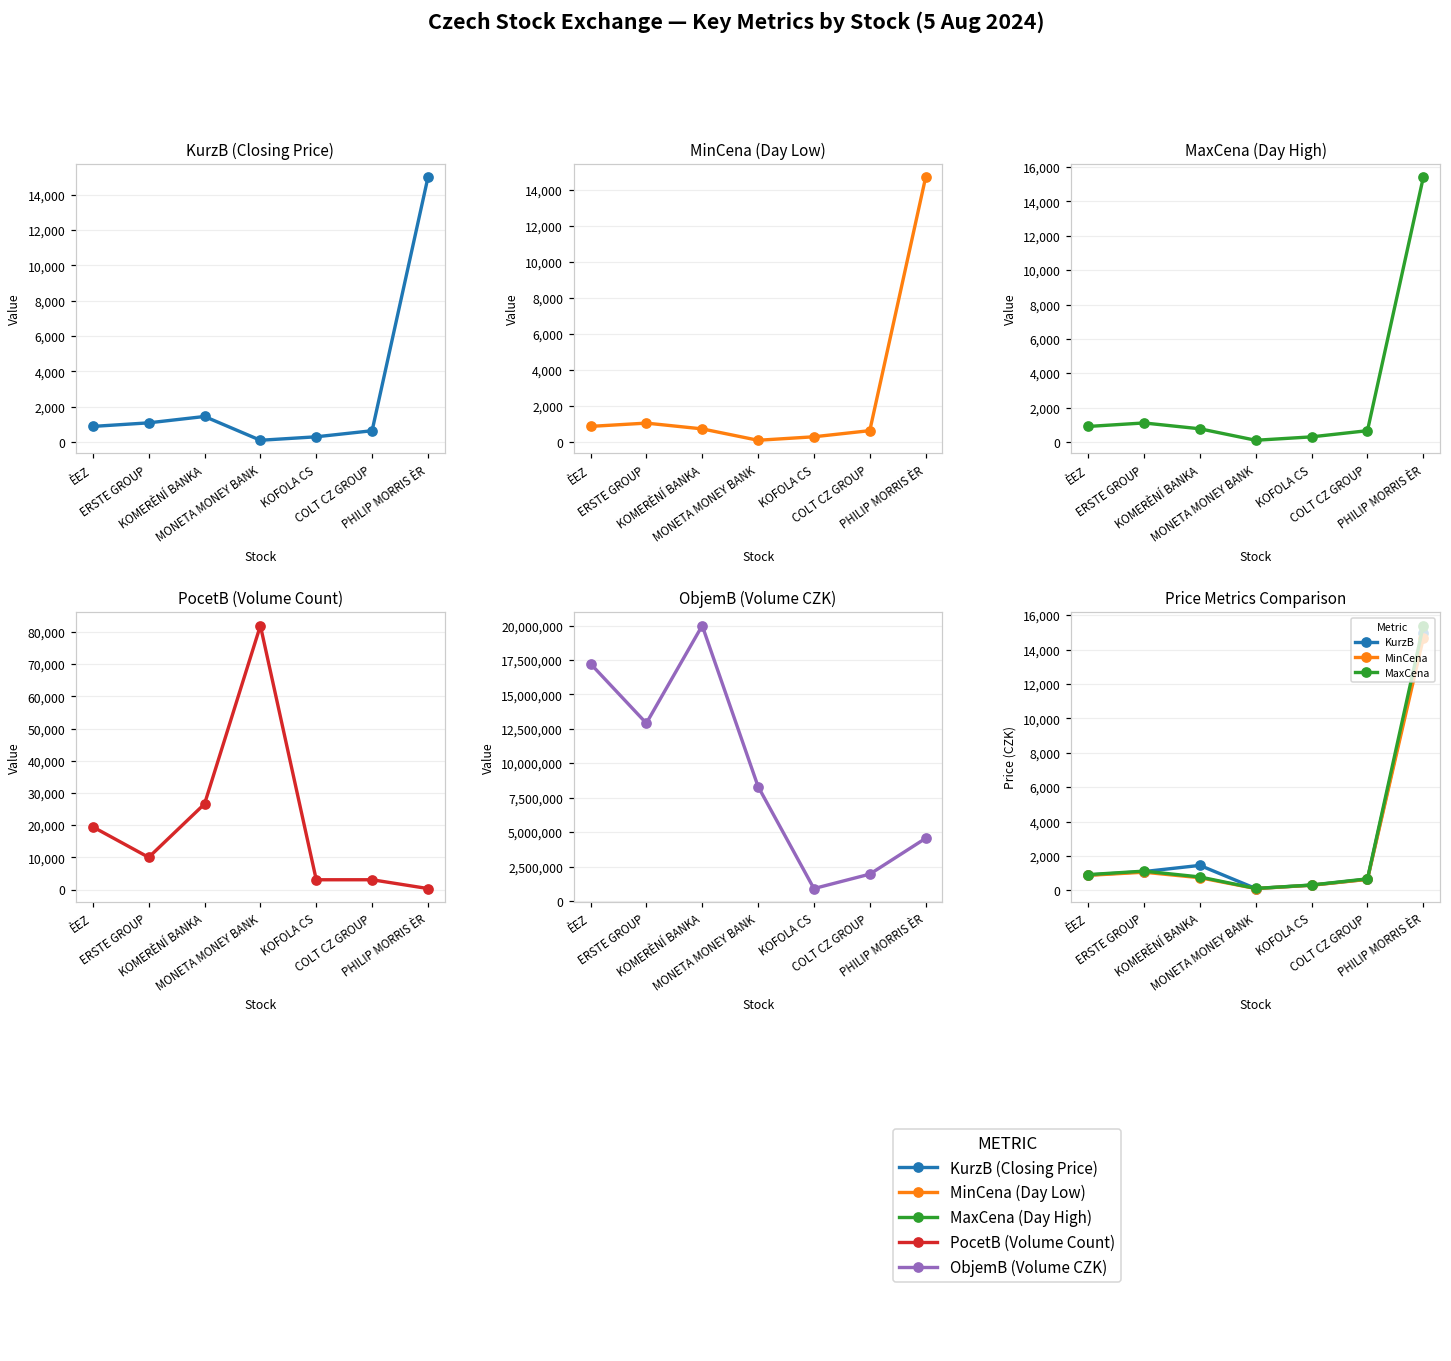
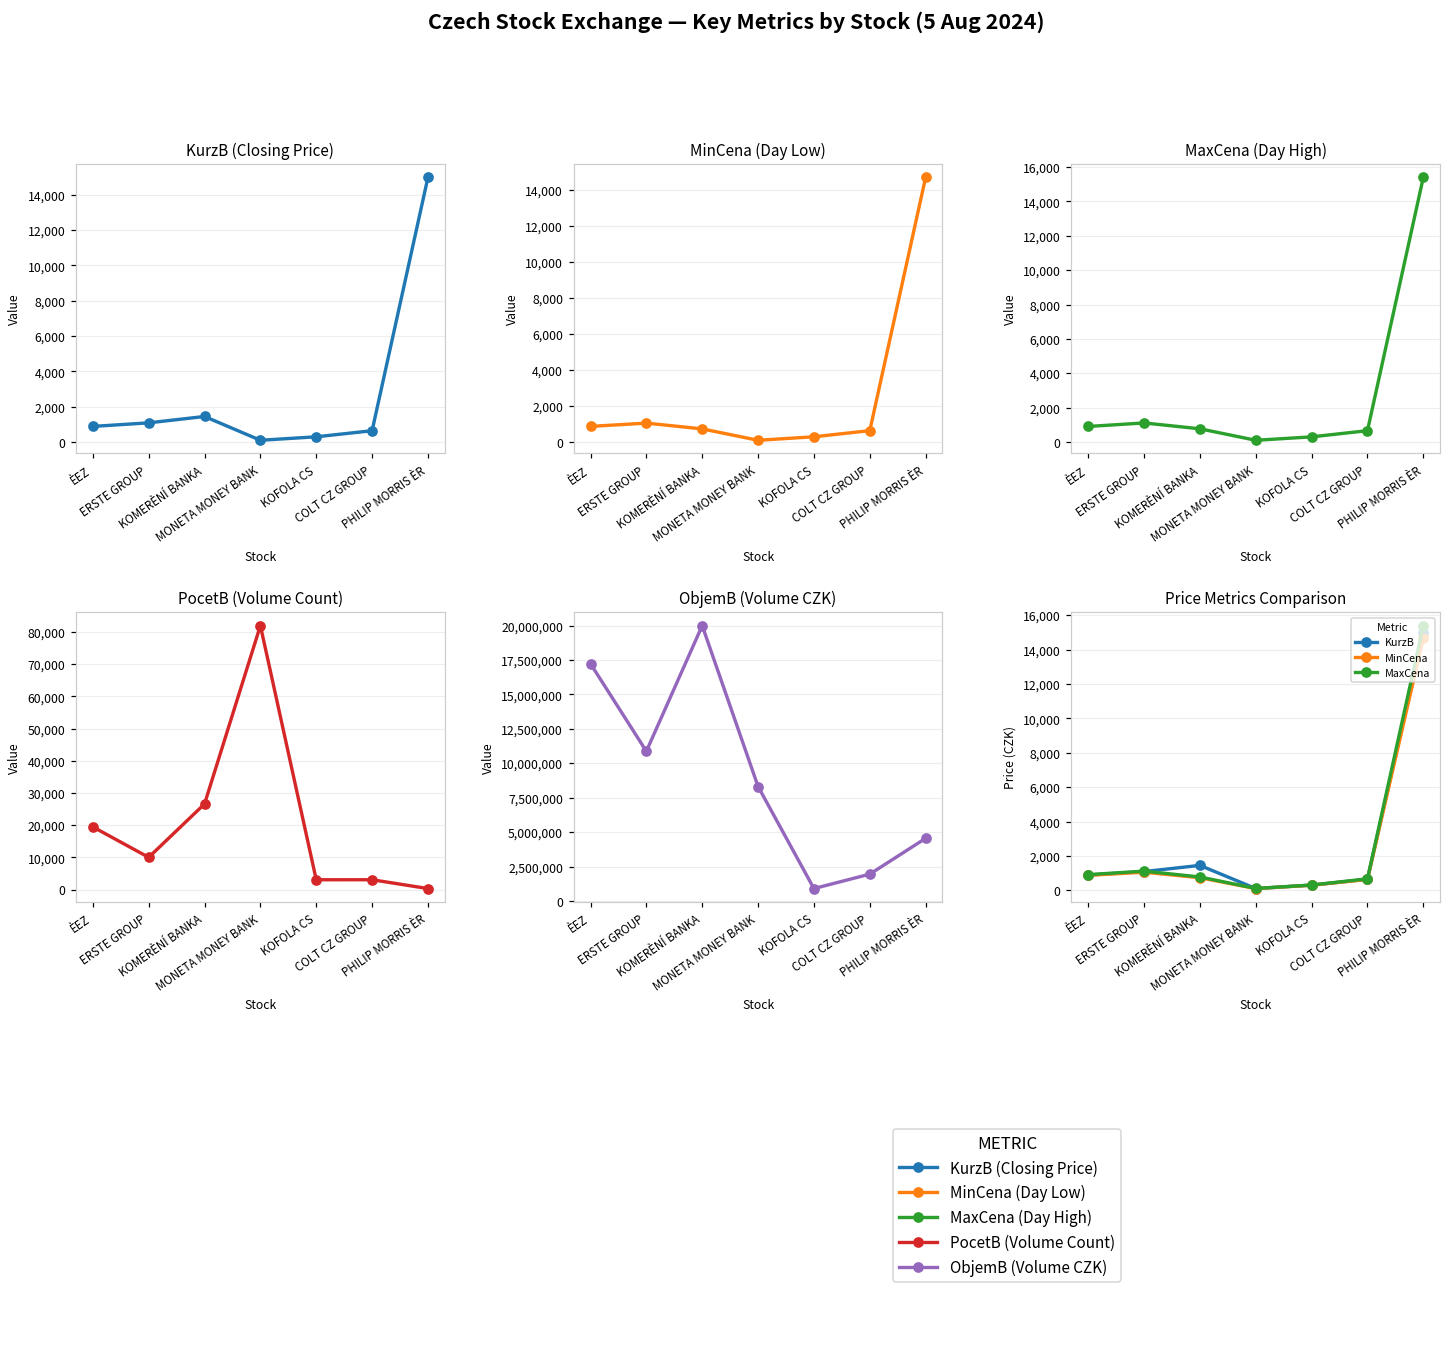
ObjemB (Volume CZK), ERSTE GROUP: 12,900,000 -> 10,900,000
